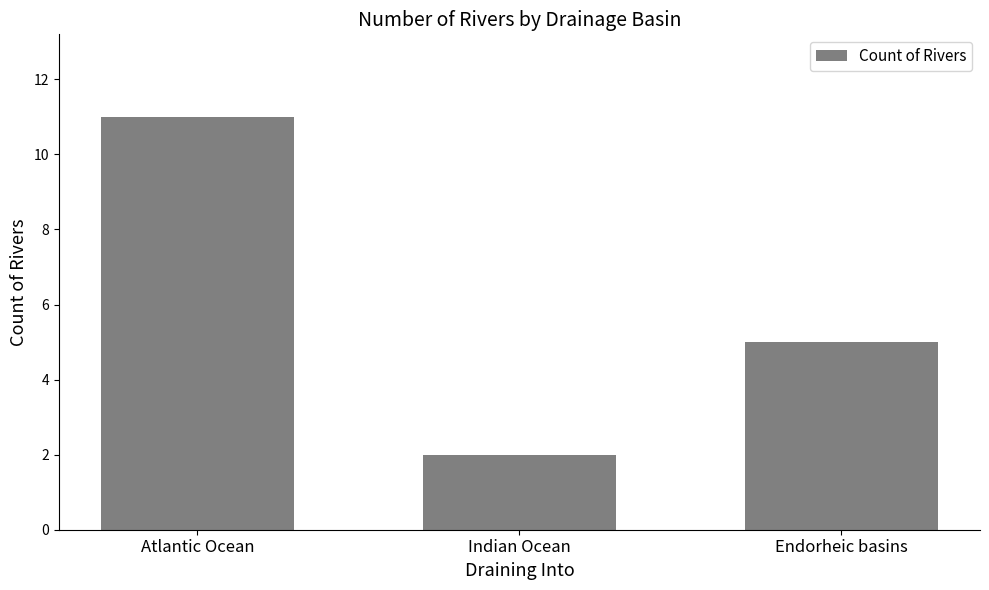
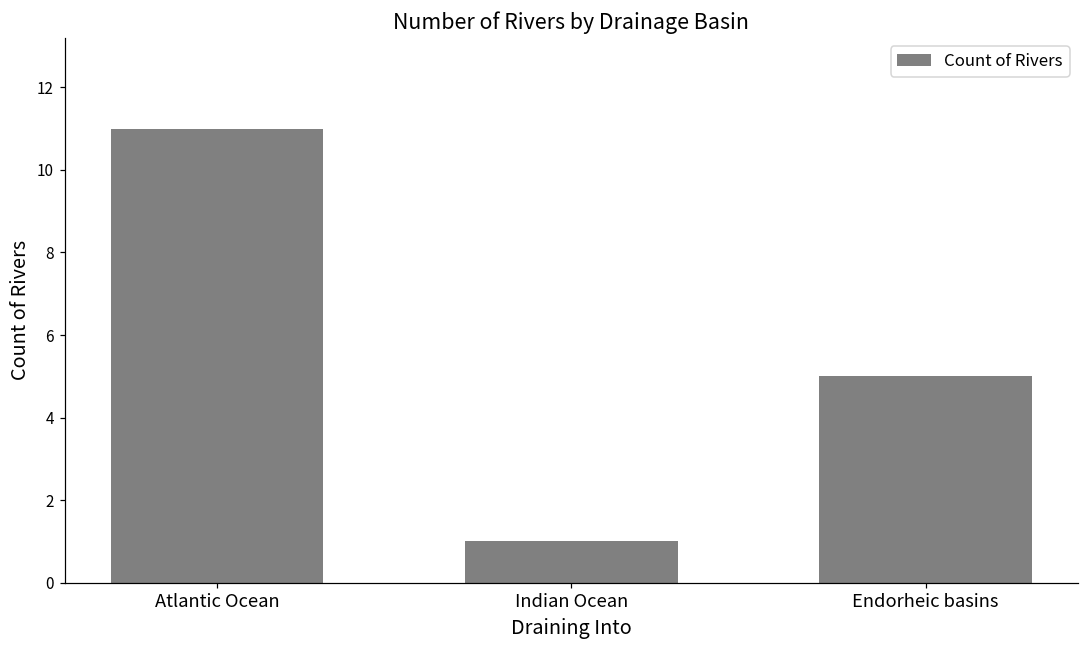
Indian Ocean: 2 -> 1
